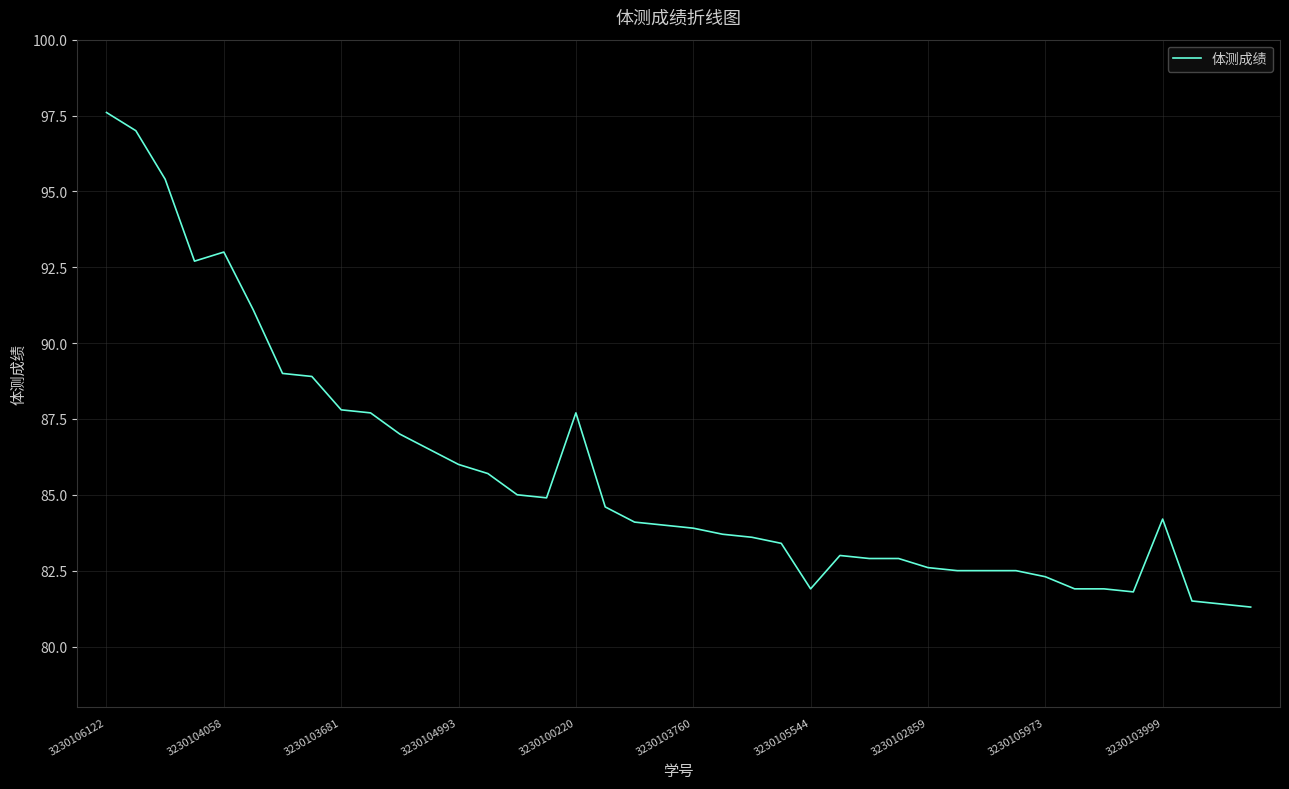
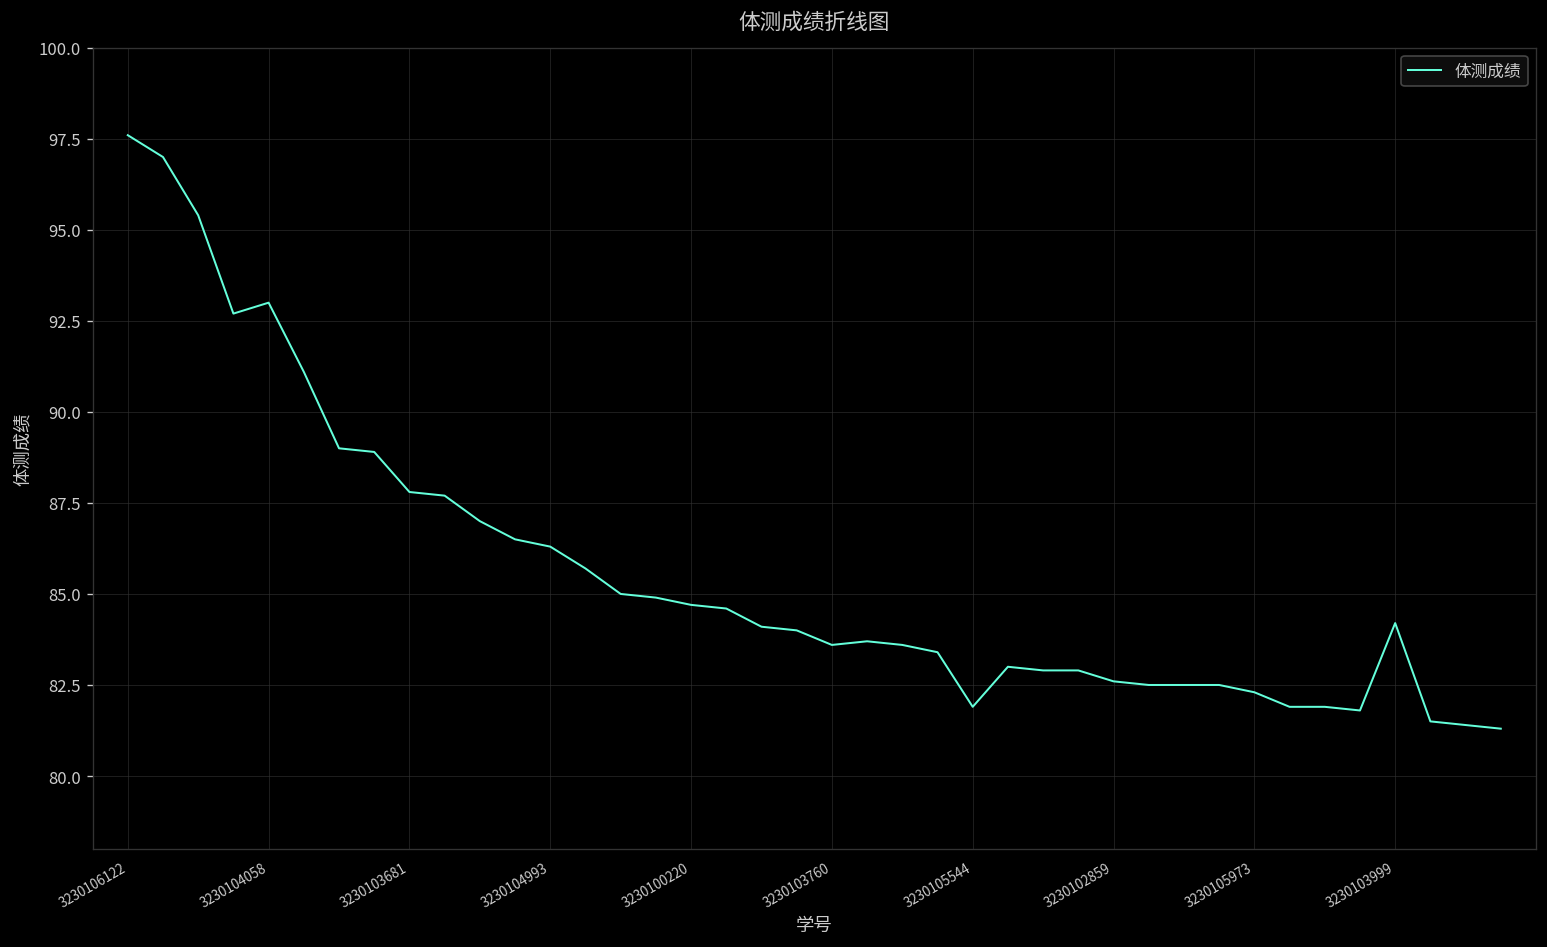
3230104993: 86.0 -> 86.3
3230100220: 87.7 -> 84.7
3230103760: 83.9 -> 83.6
